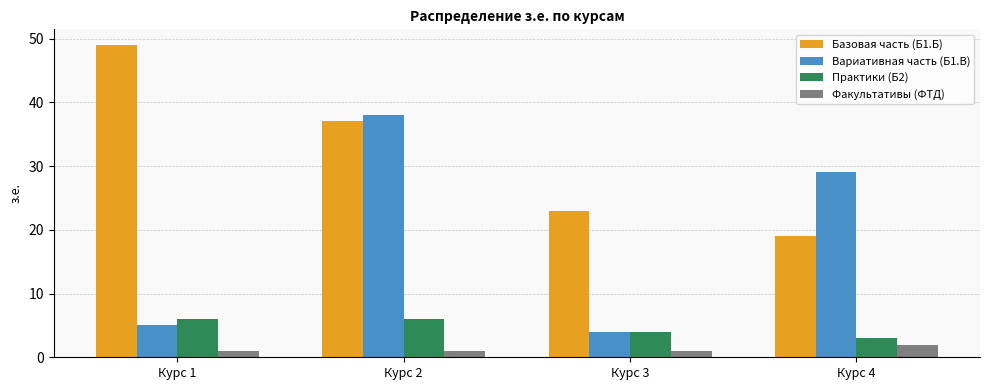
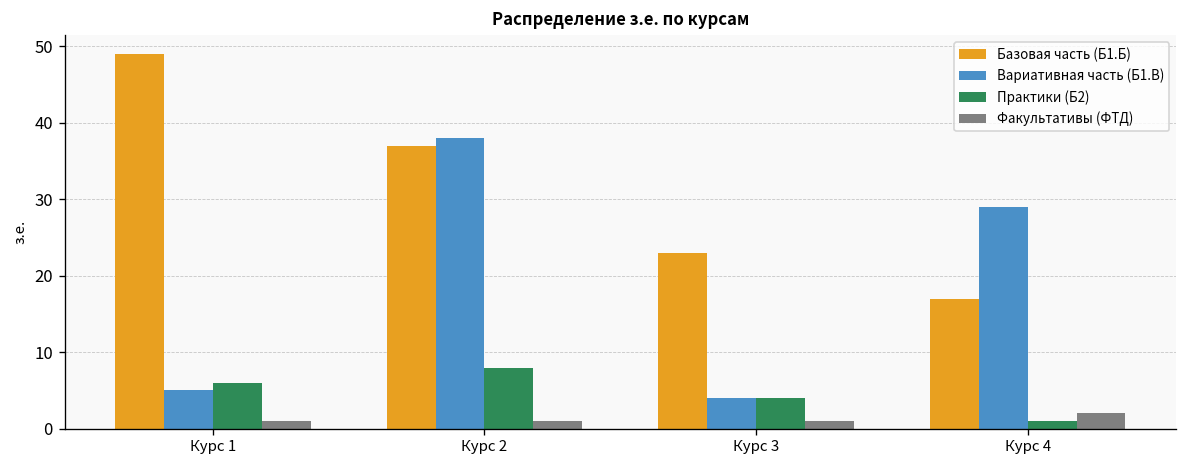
Практики (Б2), Курс 2: 6 -> 8
Базовая часть (Б1.Б), Курс 4: 19 -> 17
Практики (Б2), Курс 4: 3 -> 1
